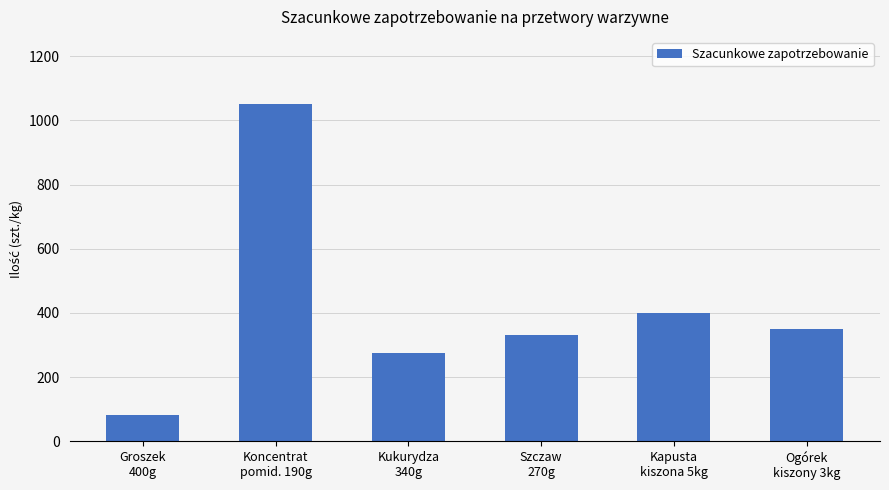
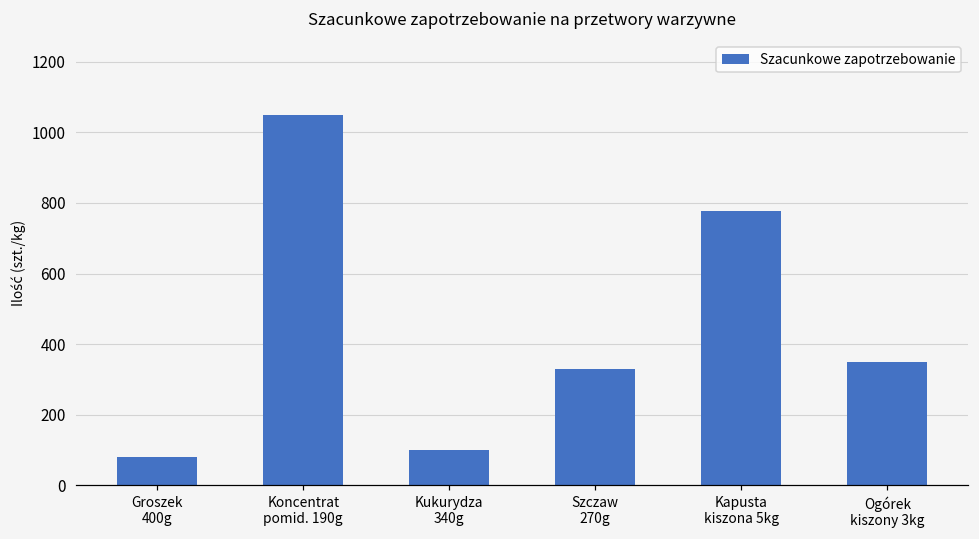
Kukurydza 340g: 270 -> 100
Kapusta kiszona 5kg: 400 -> 780
